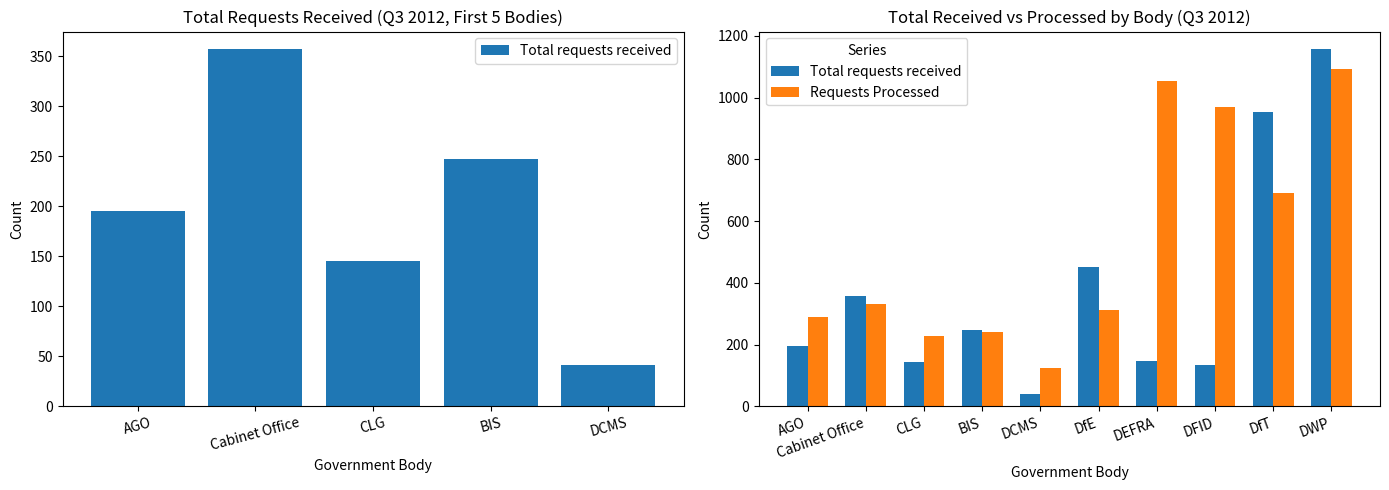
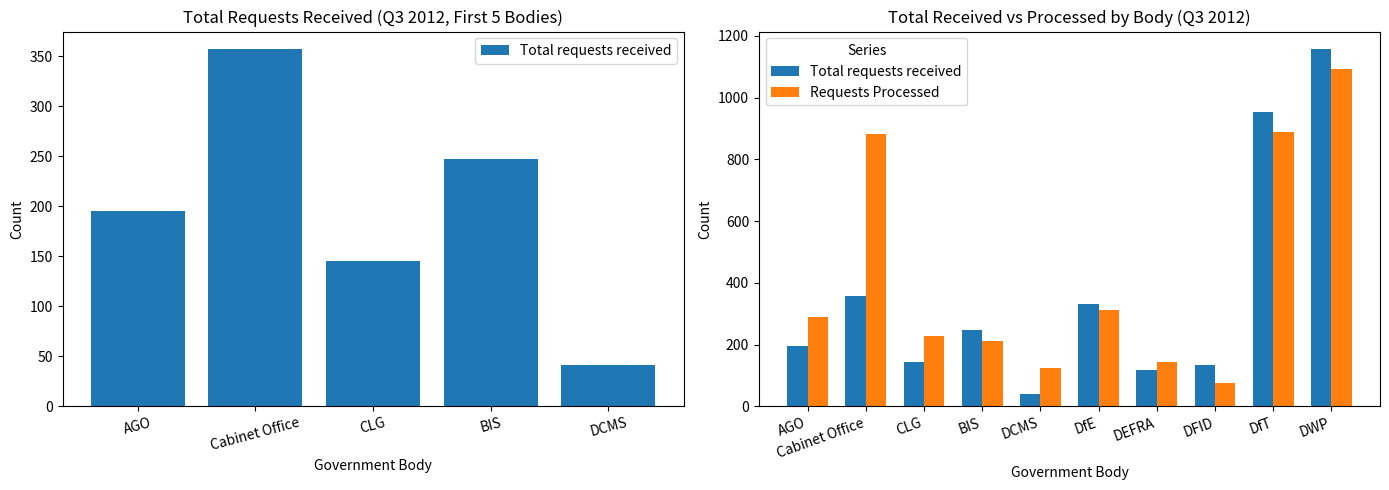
Total Received vs Processed by Body (Q3 2012), Requests Processed, Cabinet Office: 330 -> 880
Total Received vs Processed by Body (Q3 2012), Requests Processed, BIS: 240 -> 210
Total Received vs Processed by Body (Q3 2012), Total requests received, DfE: 450 -> 330
Total Received vs Processed by Body (Q3 2012), Total requests received, DEFRA: 150 -> 120
Total Received vs Processed by Body (Q3 2012), Requests Processed, DEFRA: 1050 -> 140
Total Received vs Processed by Body (Q3 2012), Requests Processed, DFID: 970 -> 80
Total Received vs Processed by Body (Q3 2012), Requests Processed, DfT: 690 -> 890
